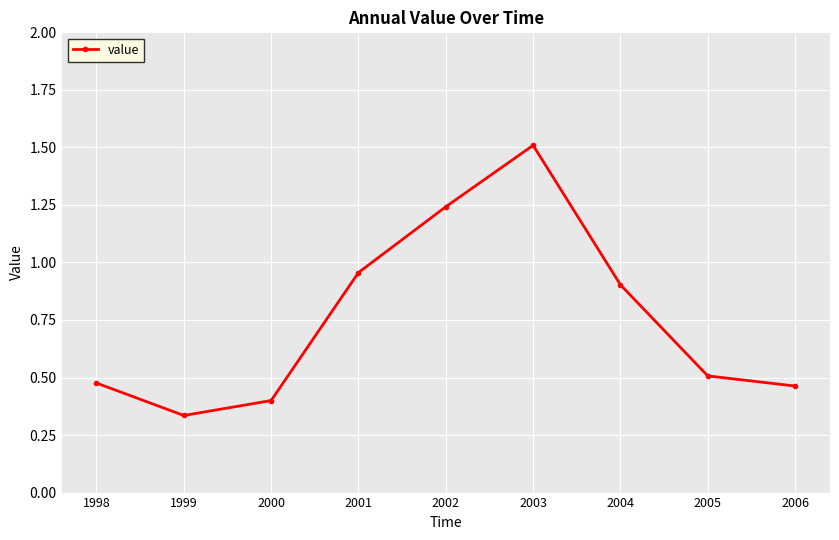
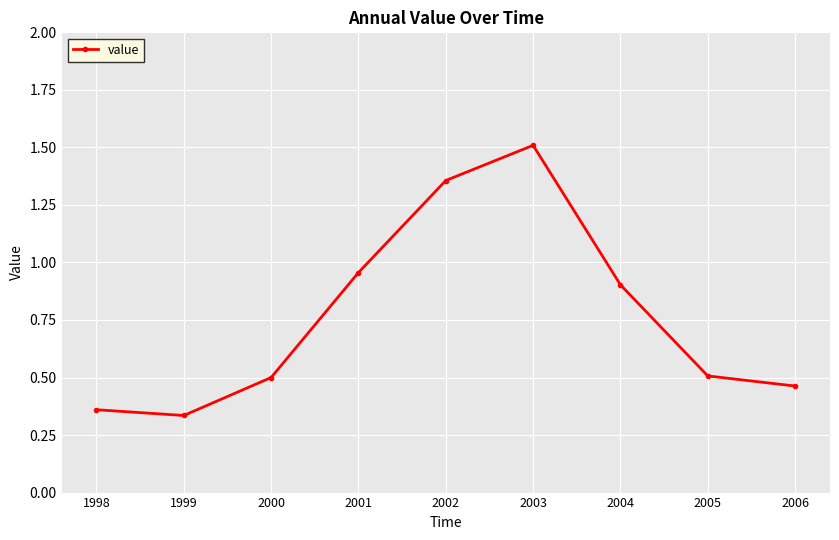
1998: 0.48 -> 0.36
2000: 0.4 -> 0.5
2002: 1.24 -> 1.36
